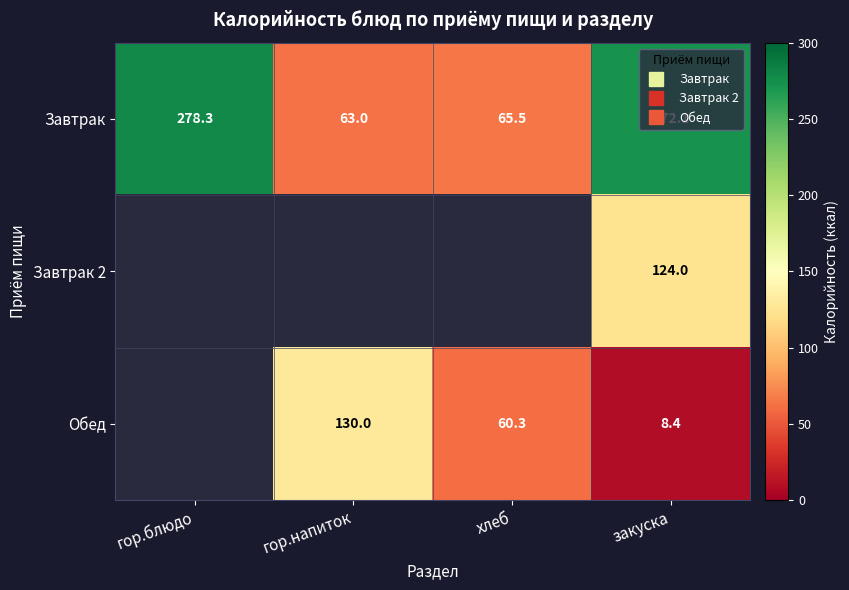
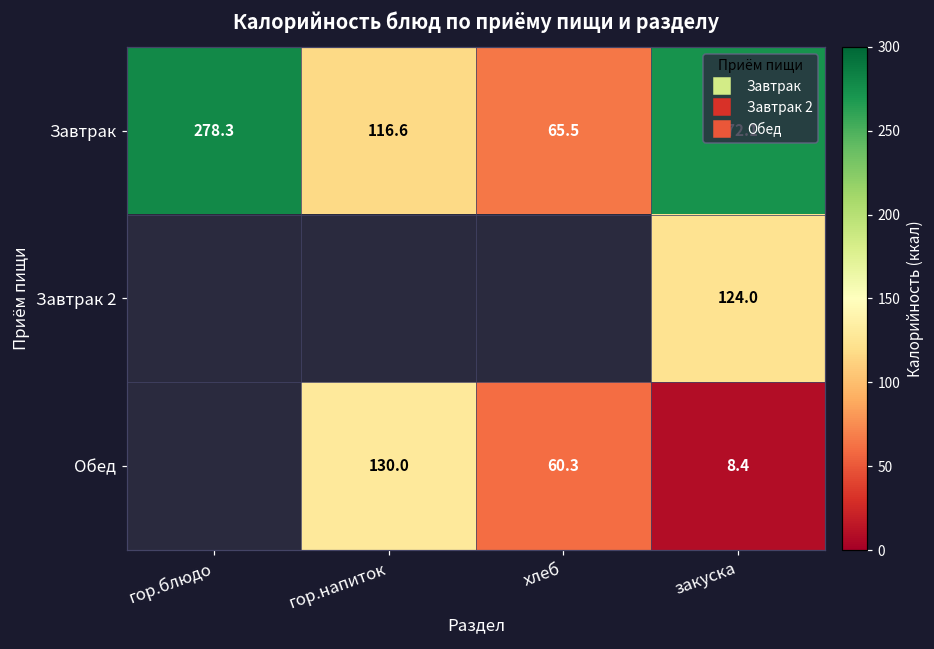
Завтрак, гор.напиток: 63.0 -> 116.6
